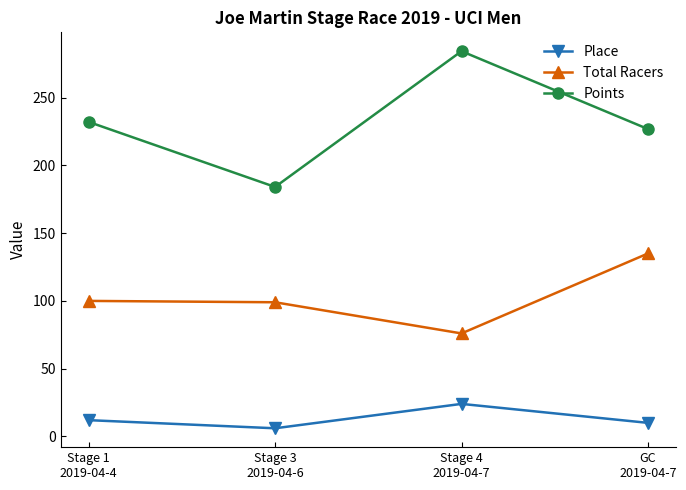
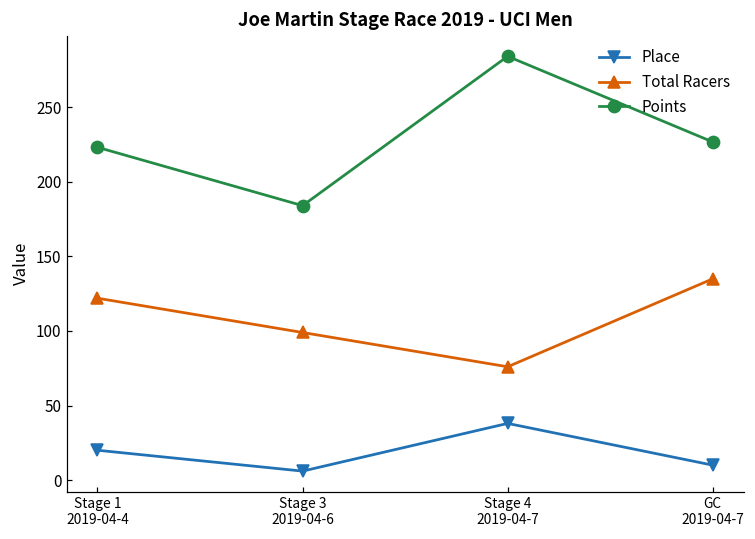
Place, Stage 1 2019-04-4: 12 -> 20
Total Racers, Stage 1 2019-04-4: 100 -> 122
Points, Stage 1 2019-04-4: 232 -> 223
Place, Stage 4 2019-04-7: 24 -> 38
